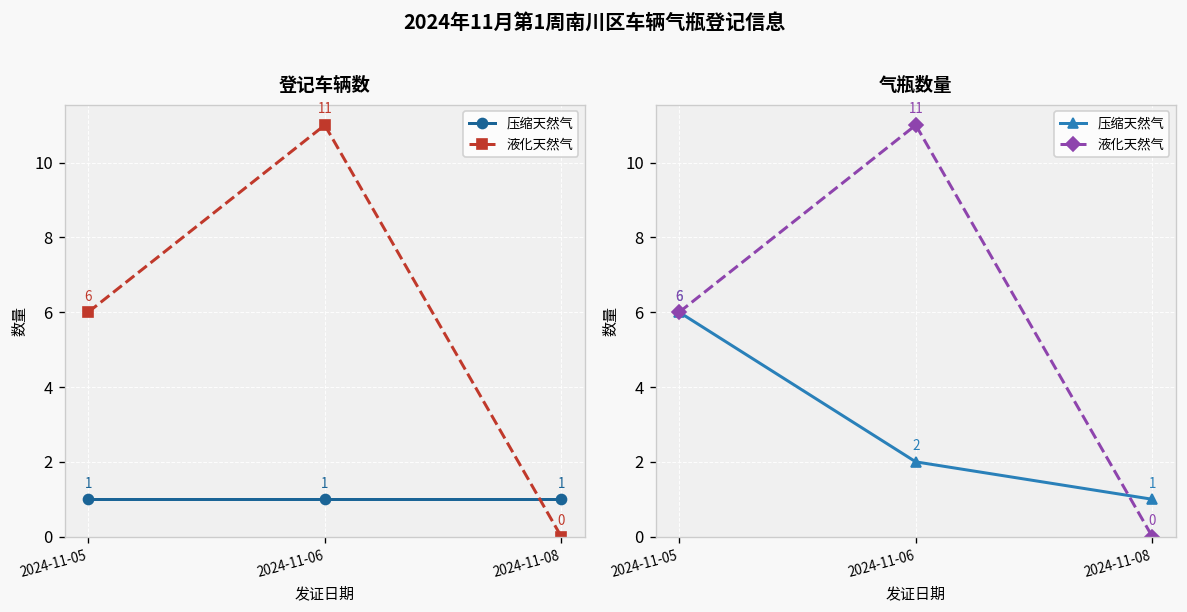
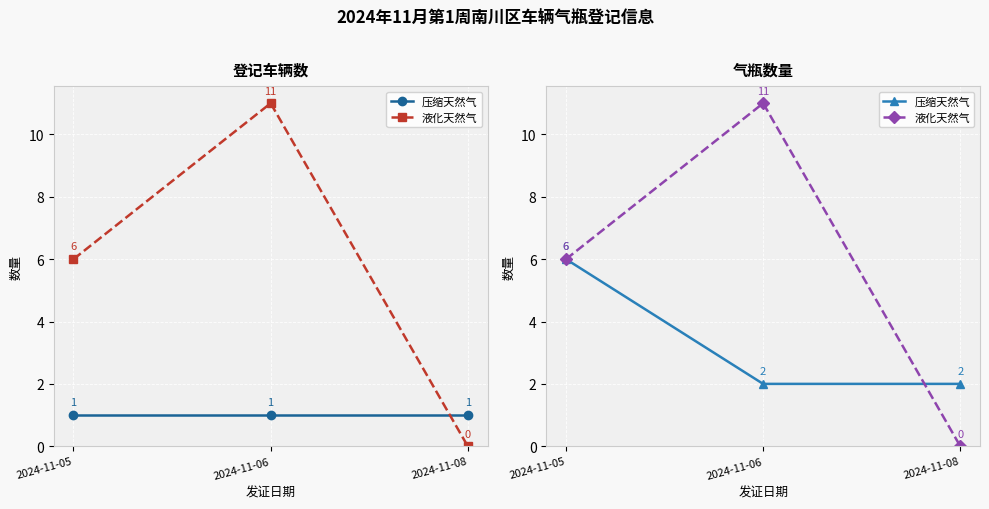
气瓶数量, 压缩天然气, 2024-11-08: 1 -> 2
